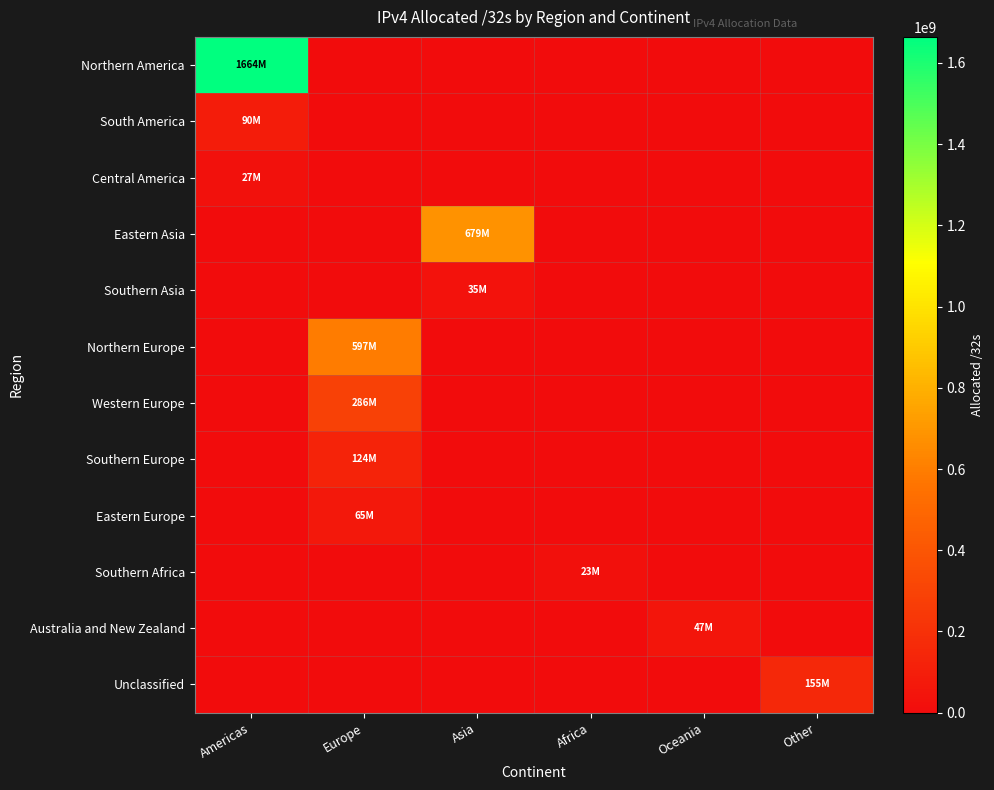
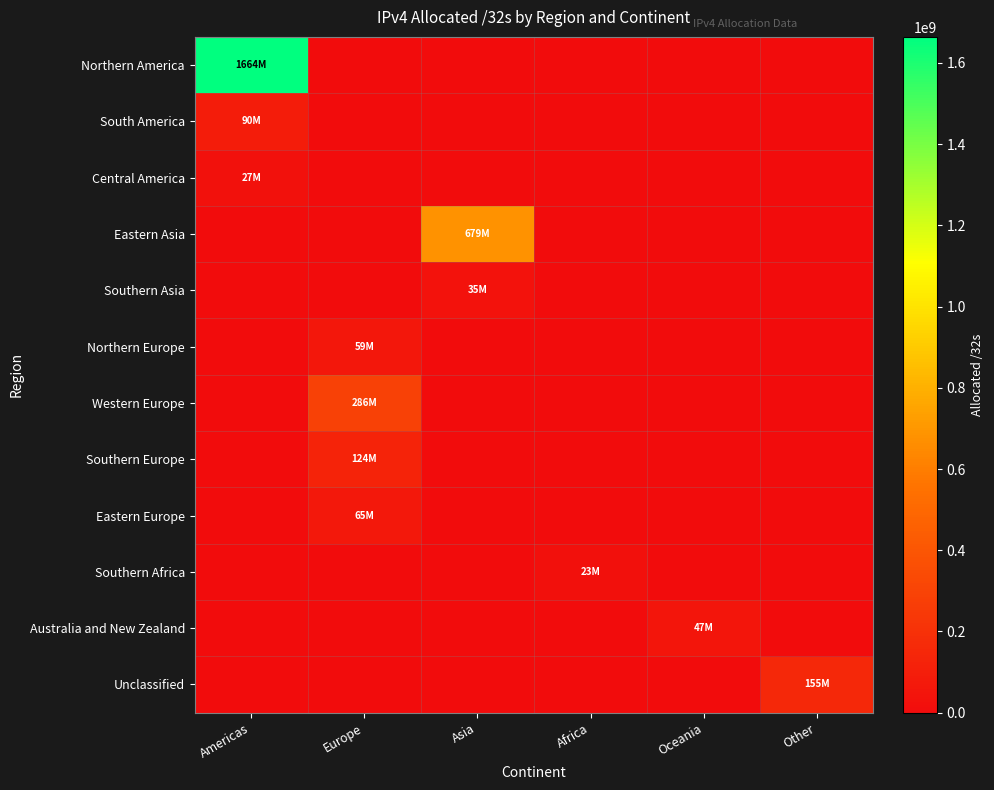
Northern Europe, Europe: 597M -> 59M
